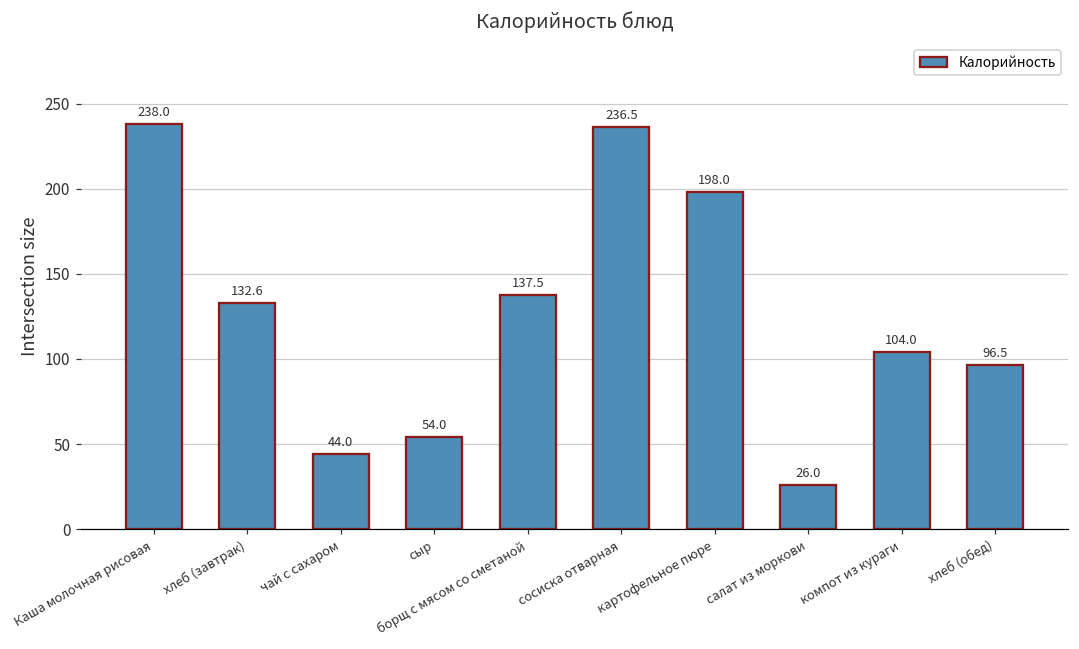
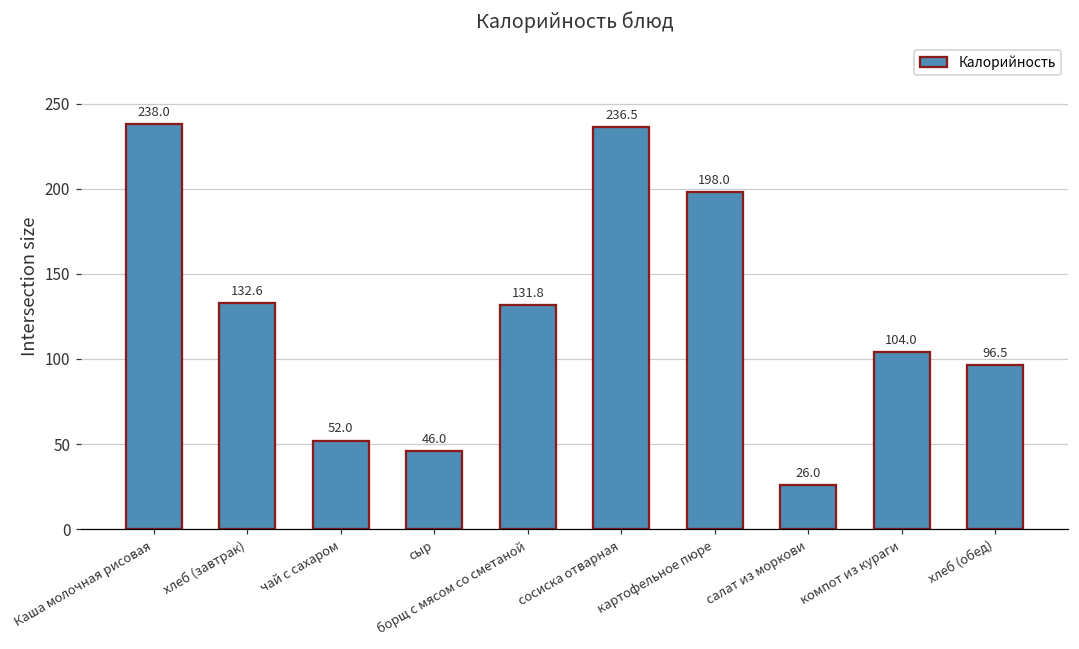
чай с сахаром: 44.0 -> 52.0
сыр: 54.0 -> 46.0
борщ с мясом со сметаной: 137.5 -> 131.8
